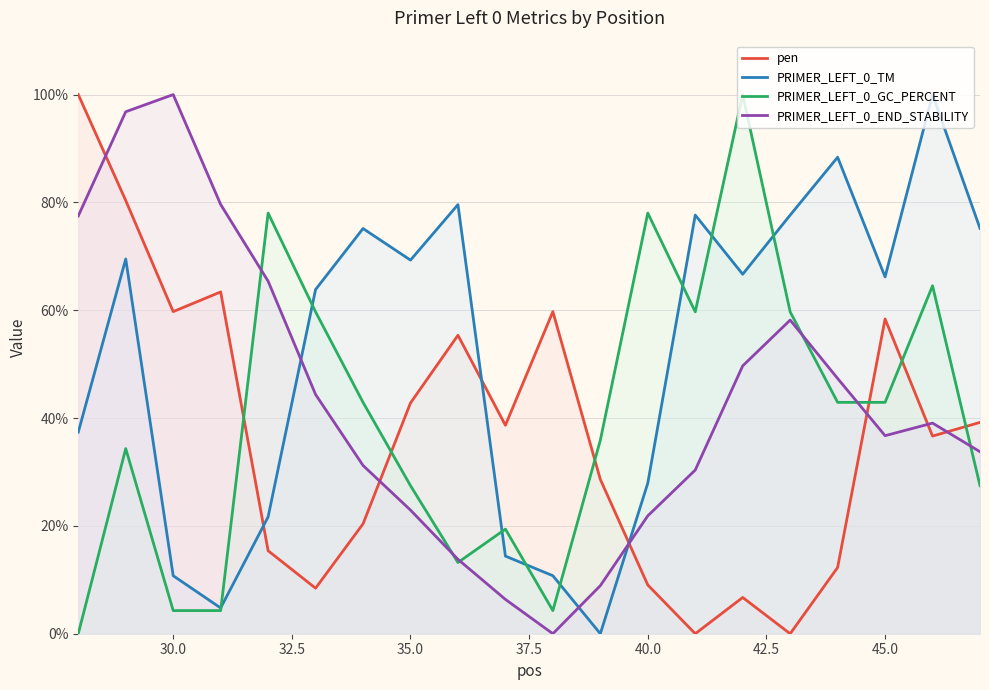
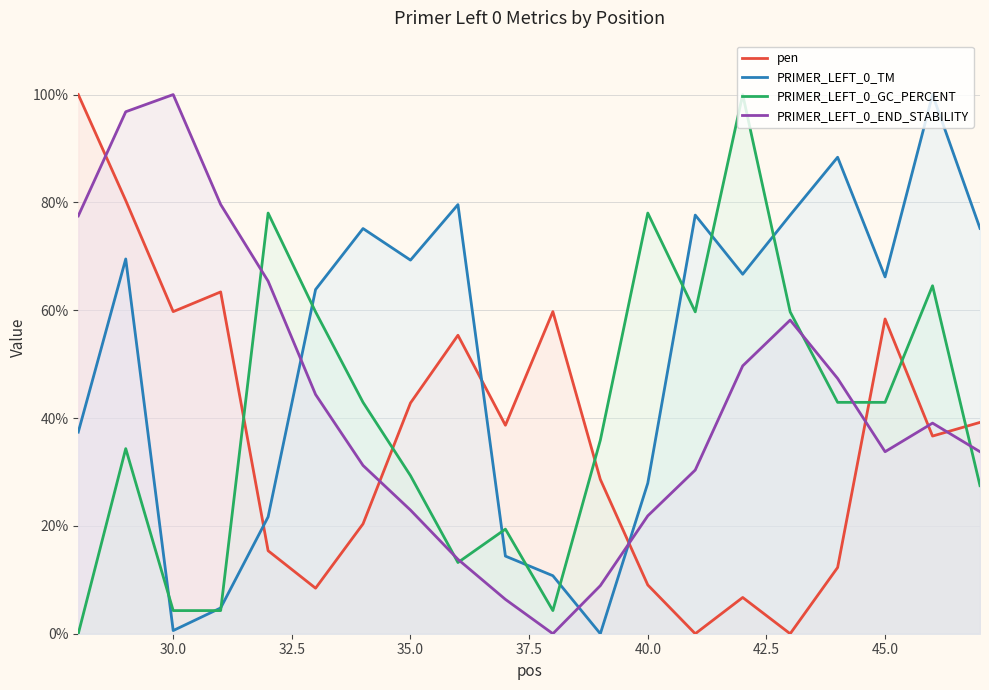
PRIMER_LEFT_0_TM, 30.0: 11% -> 1%
PRIMER_LEFT_0_GC_PERCENT, 35.0: 27% -> 29%
PRIMER_LEFT_0_END_STABILITY, 45.0: 37% -> 34%
